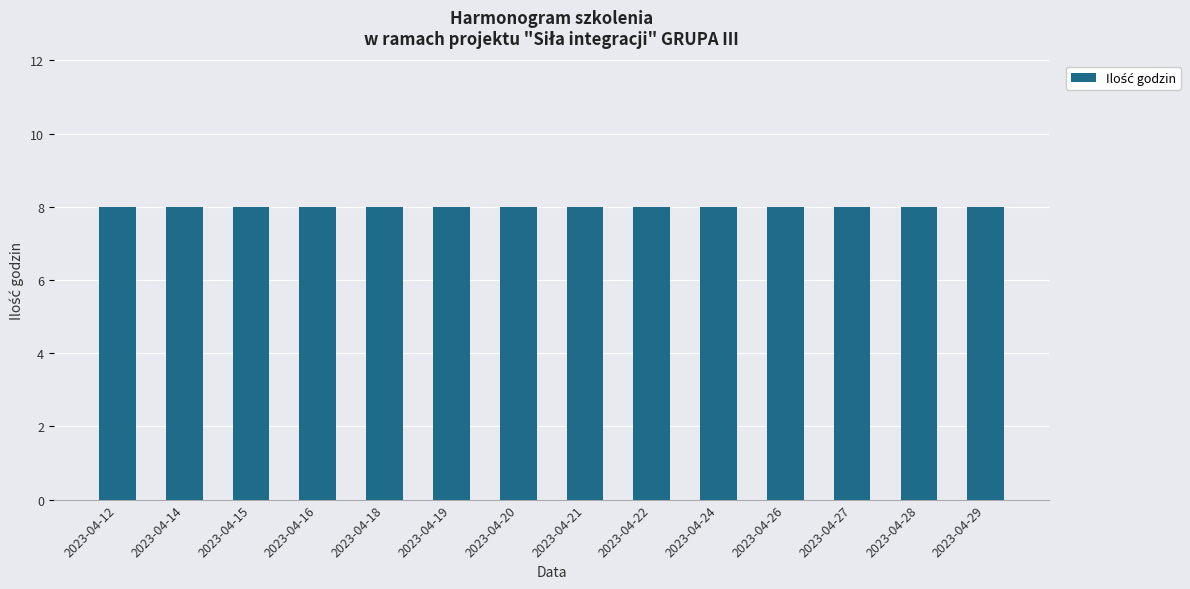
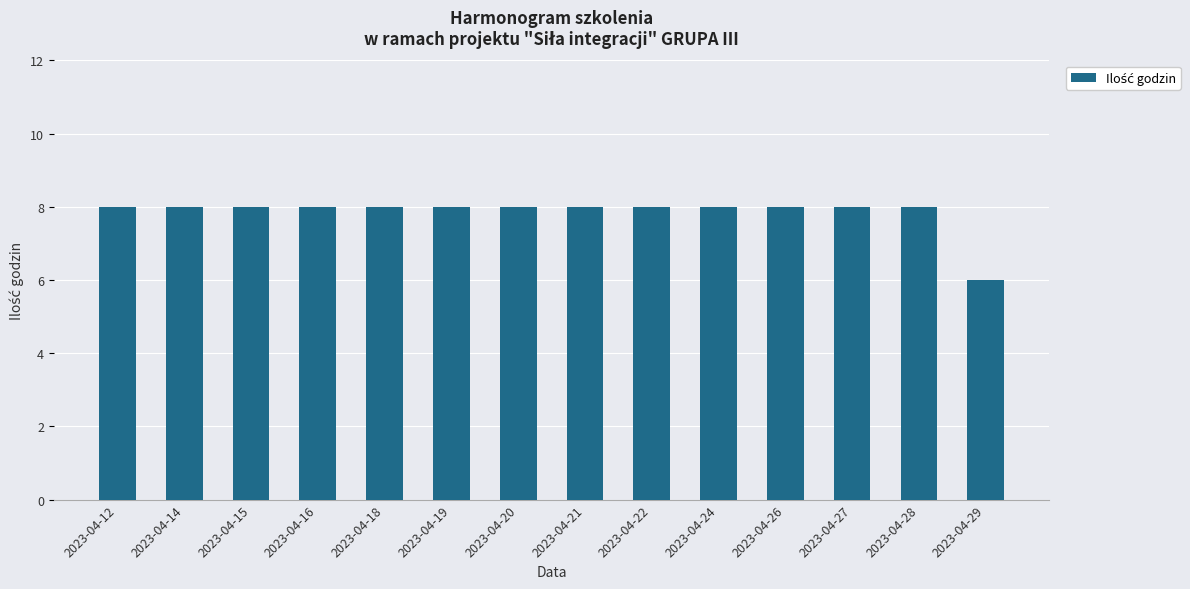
2023-04-29: 8 -> 6
